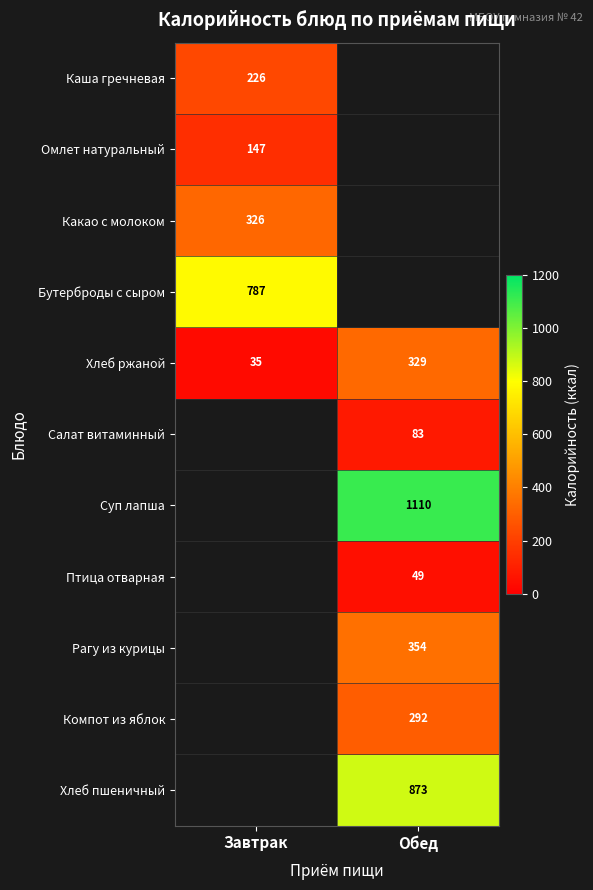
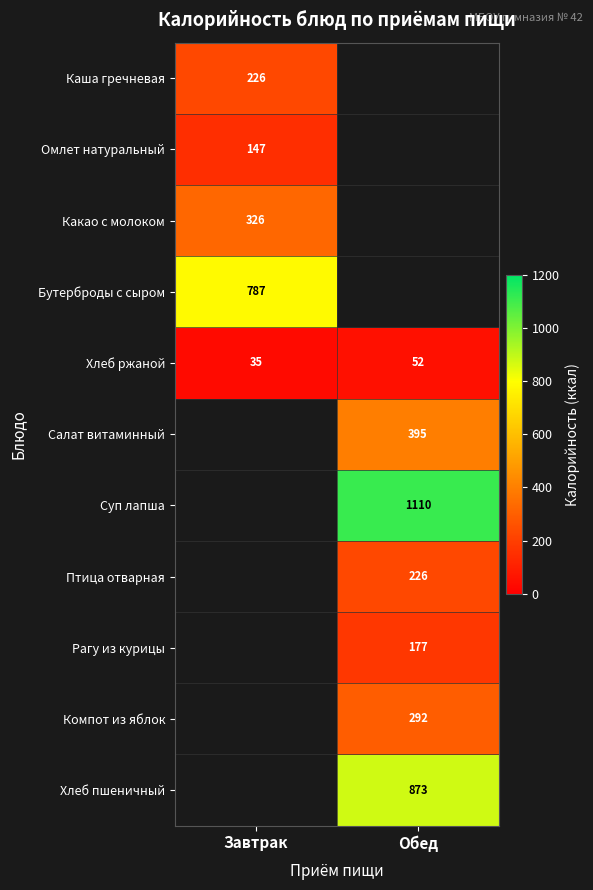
Хлеб ржаной, Обед: 329 -> 52
Салат витаминный, Обед: 83 -> 395
Птица отварная, Обед: 49 -> 226
Рагу из курицы, Обед: 354 -> 177
